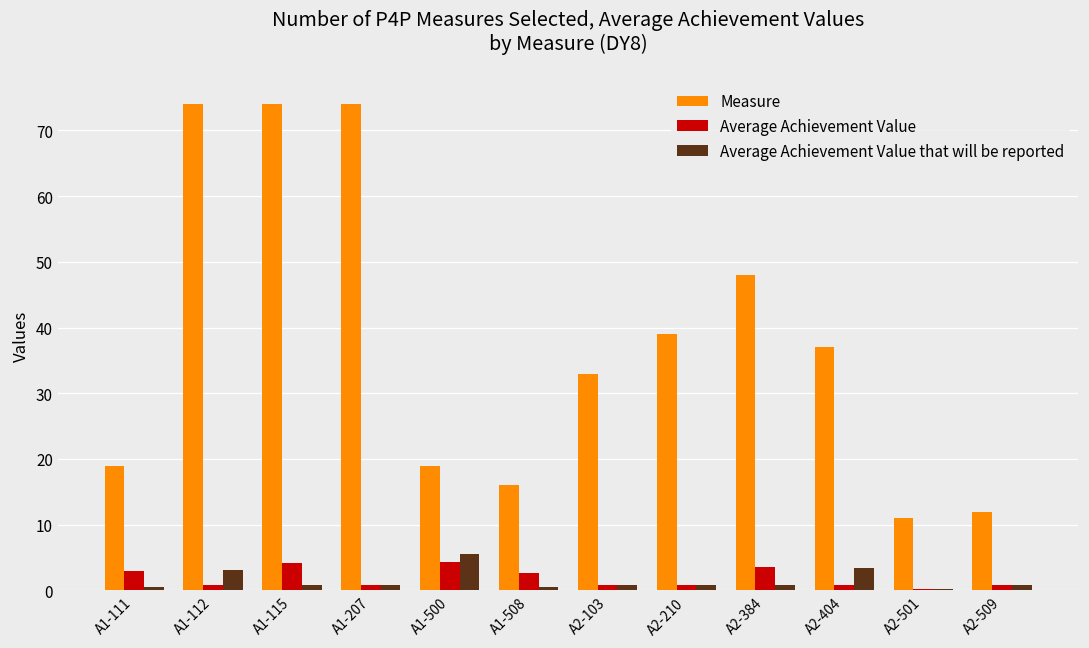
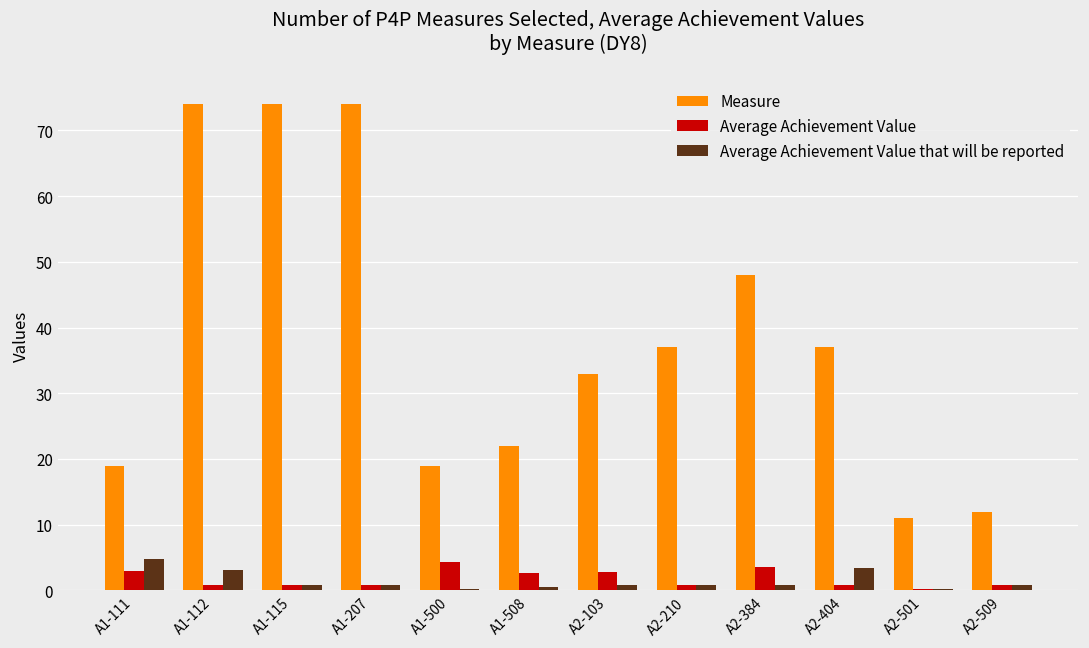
Average Achievement Value that will be reported, A1-111: 1 -> 5
Average Achievement Value, A1-115: 4 -> 1
Average Achievement Value that will be reported, A1-500: 6 -> 0
Measure, A1-508: 16 -> 22
Average Achievement Value, A2-103: 1 -> 3
Measure, A2-210: 39 -> 37
